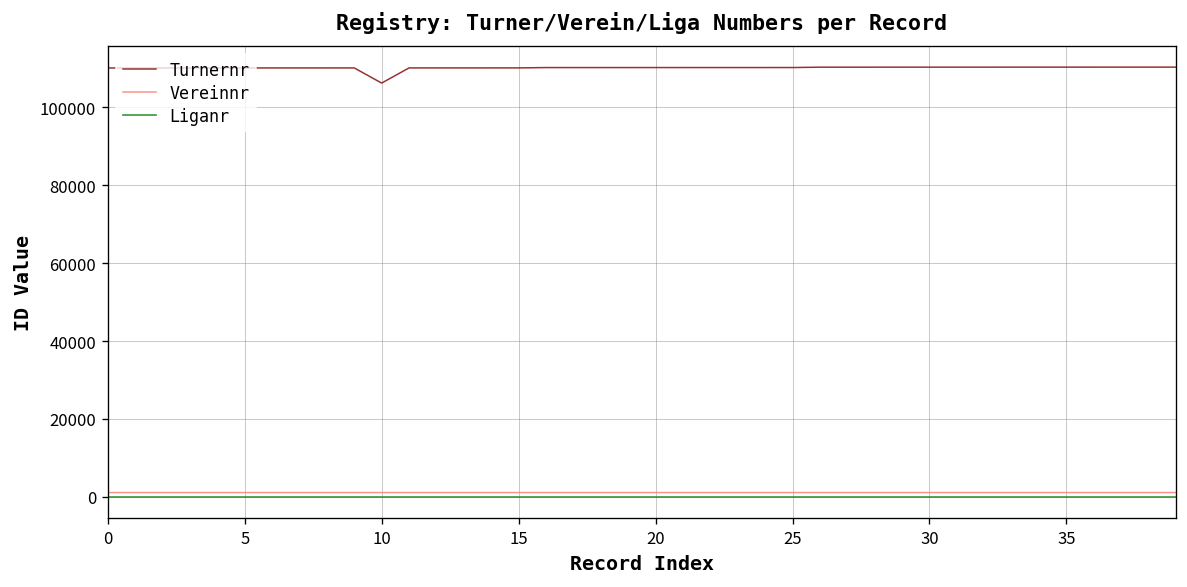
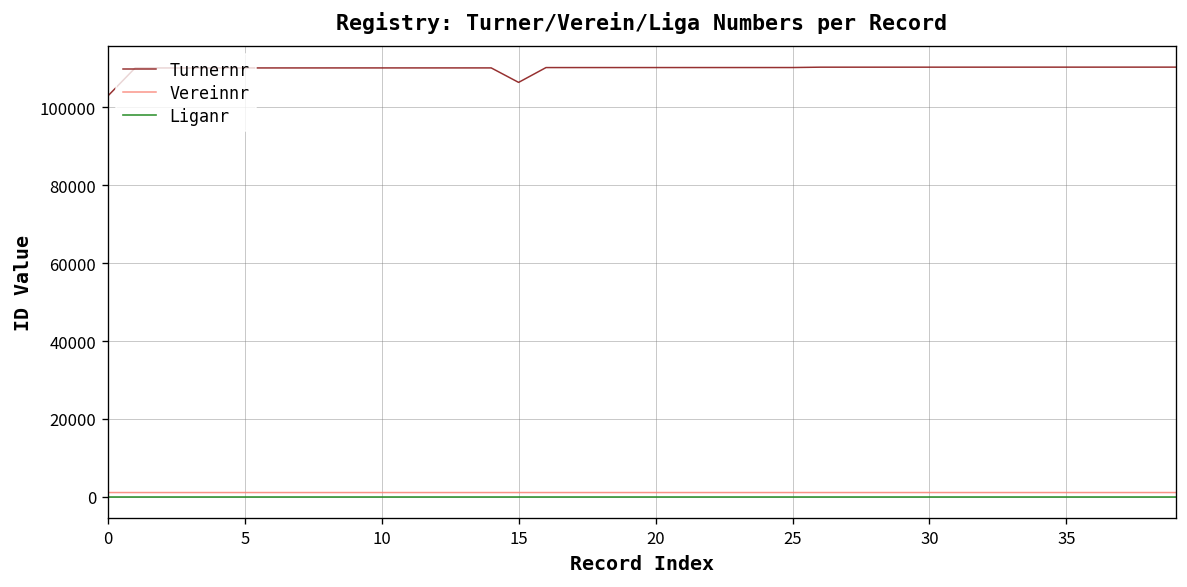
Turnernr, 0: 110000 -> 103000
Turnernr, 10: 106000 -> 110000
Turnernr, 15: 110000 -> 106000
